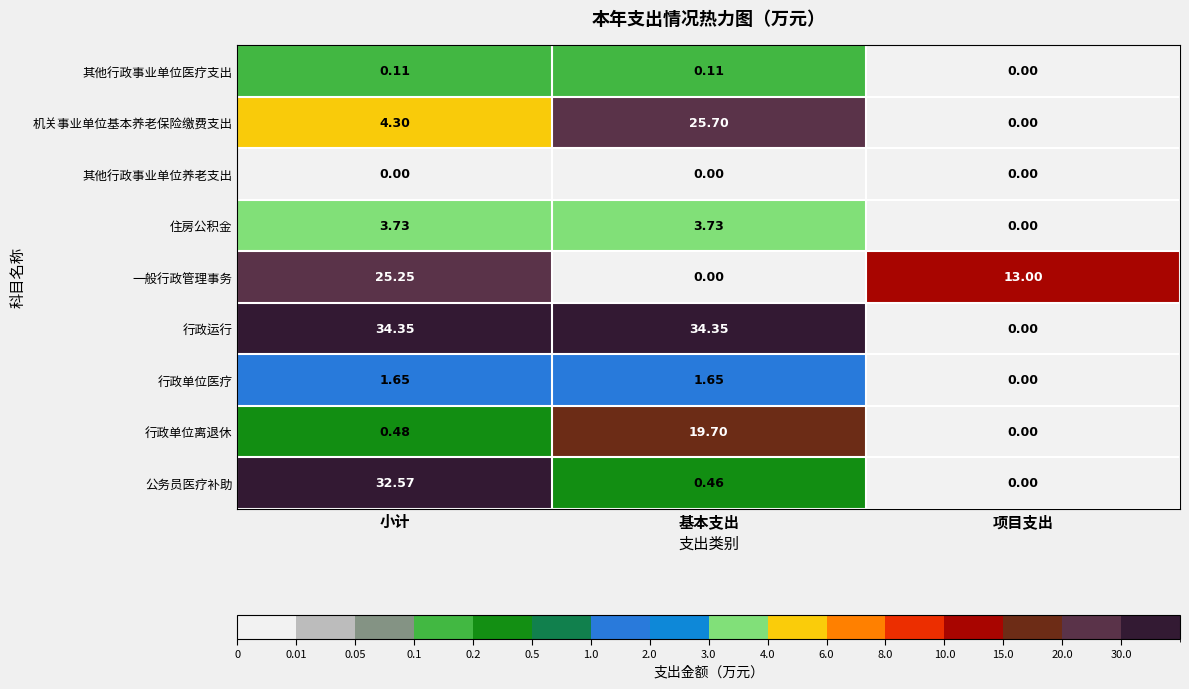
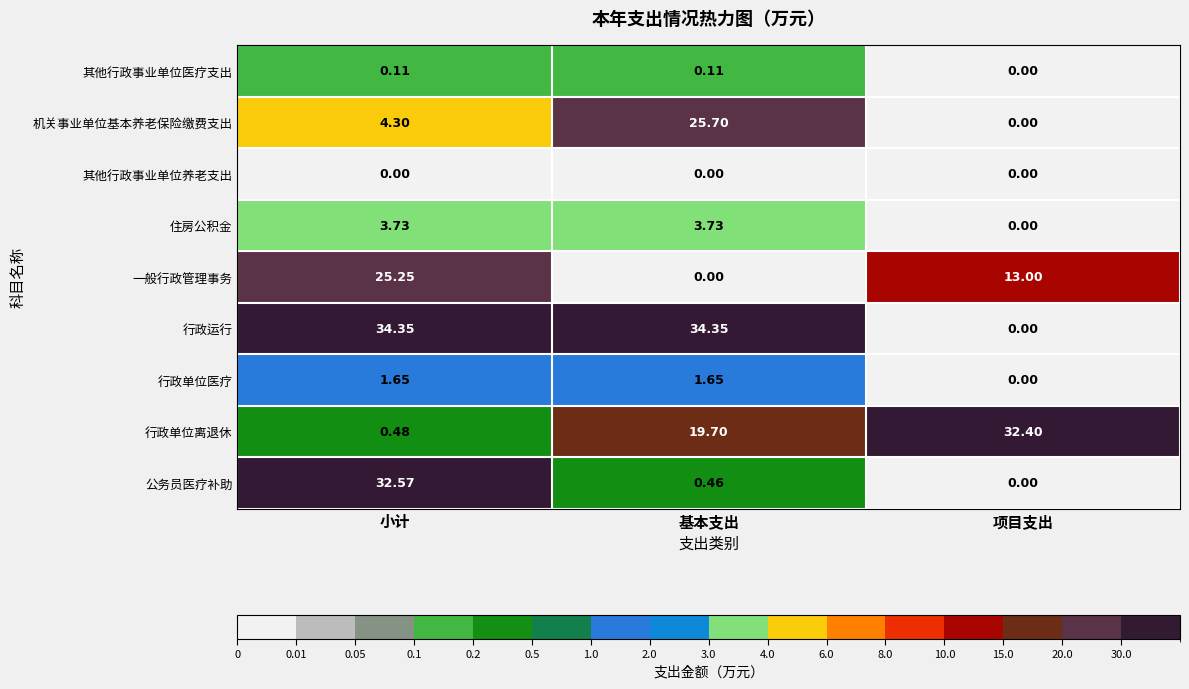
行政单位离退休, 项目支出: 0.00 -> 32.40
